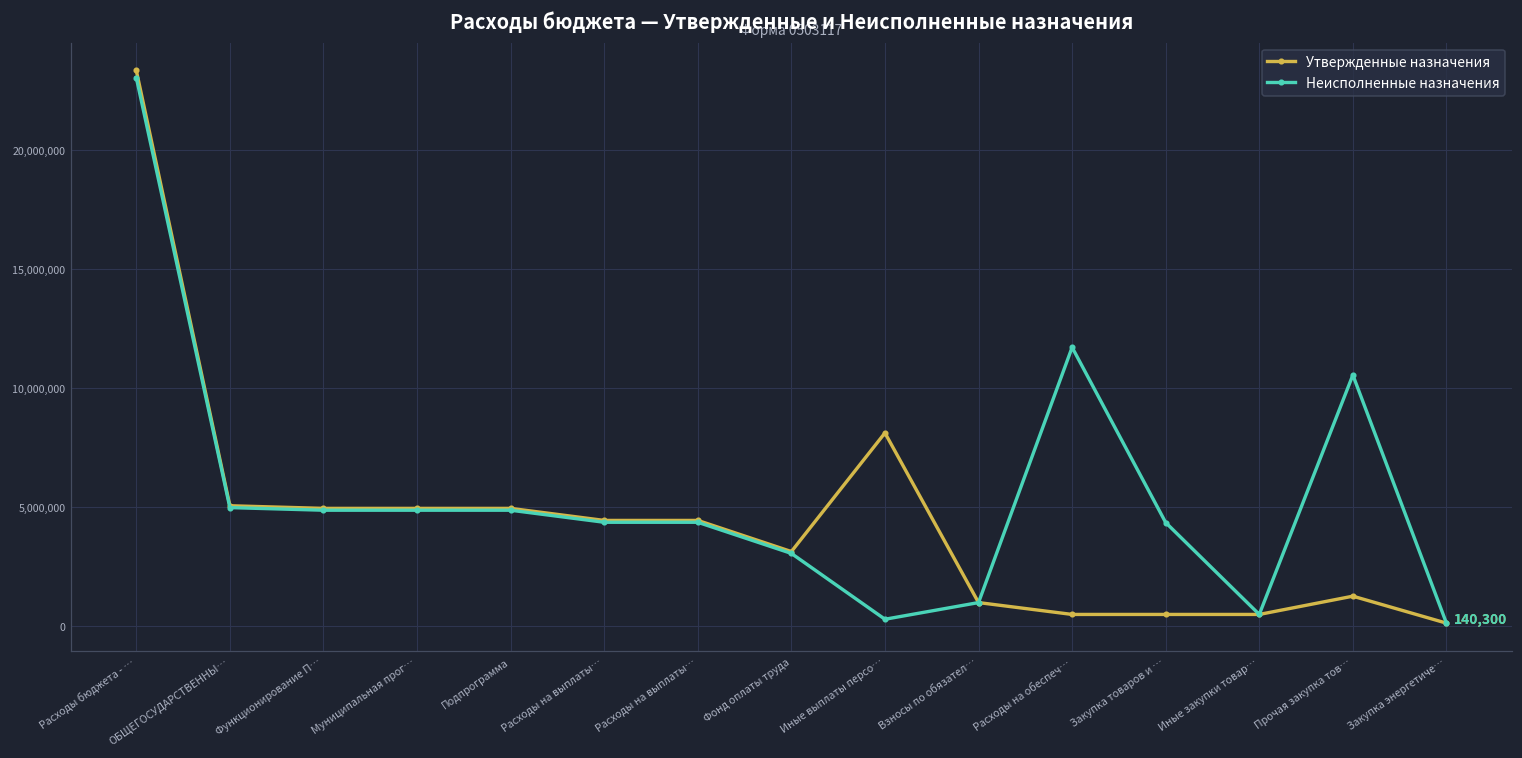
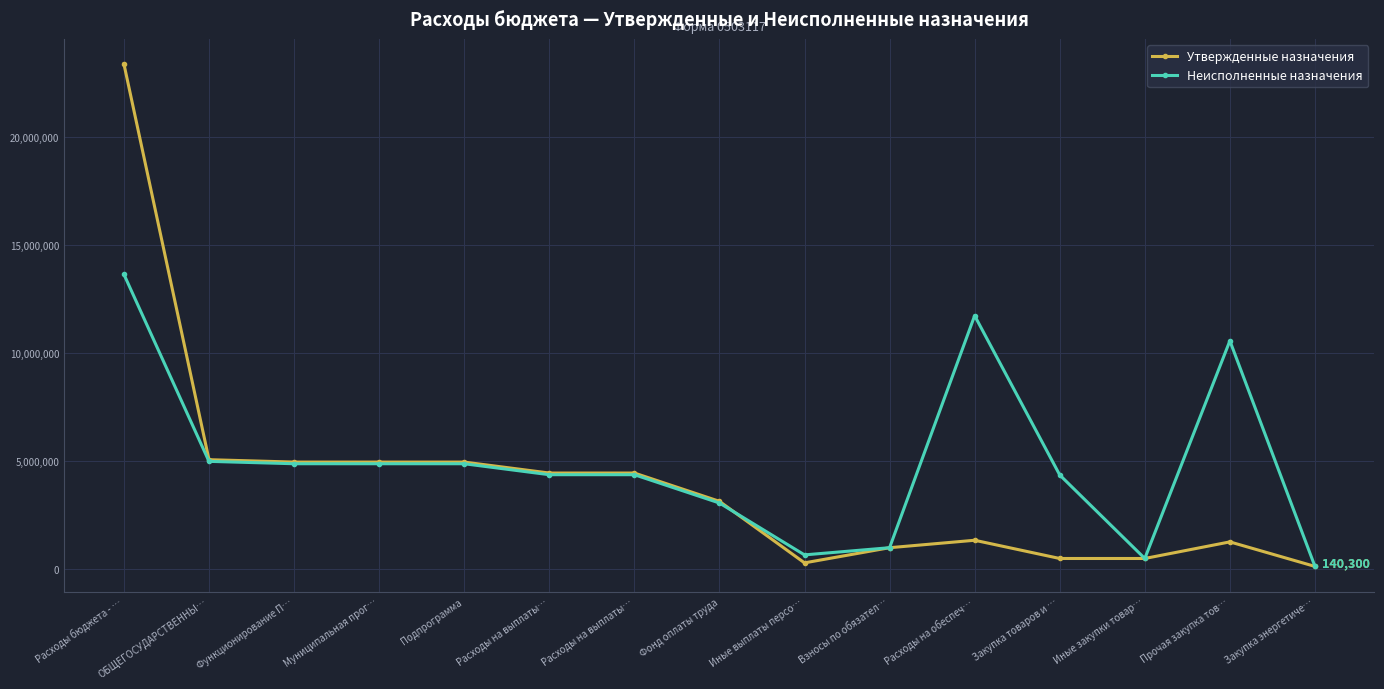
Неисполненные назначения, Расходы бюджета - …: 23,100,000 -> 13,600,000
Утвержденные назначения, Иные выплаты персо…: 8,100,000 -> 300,000
Неисполненные назначения, Иные выплаты персо…: 300,000 -> 700,000
Утвержденные назначения, Расходы на обеспеч…: 500,000 -> 1,300,000
